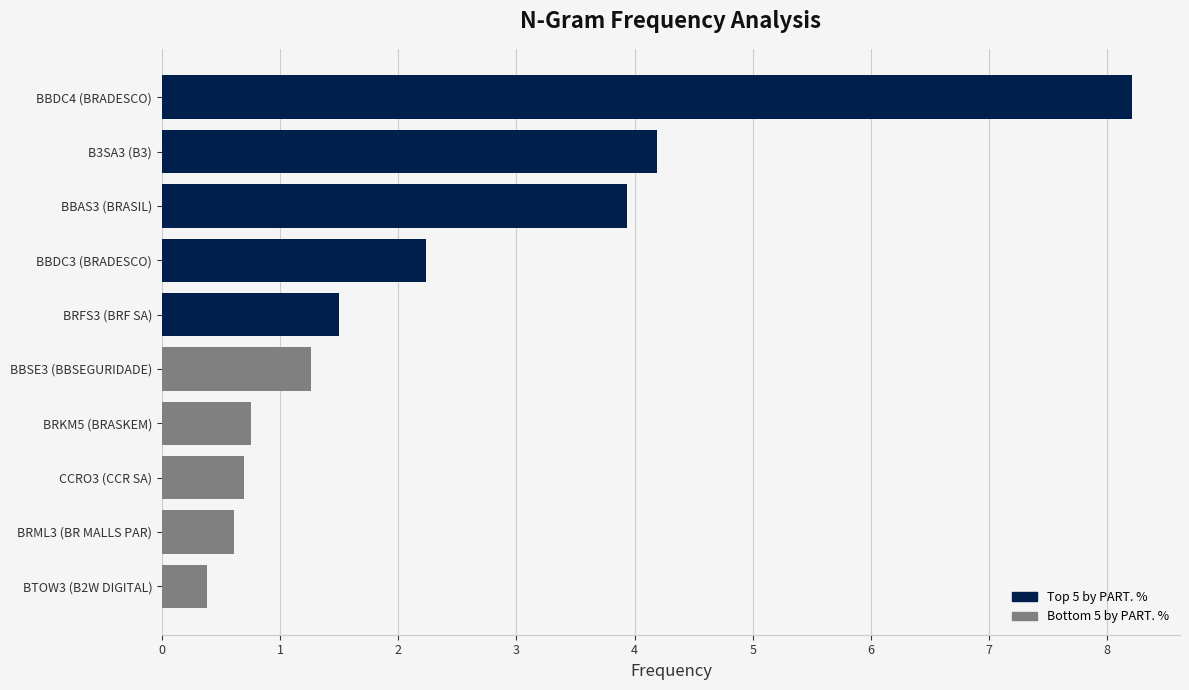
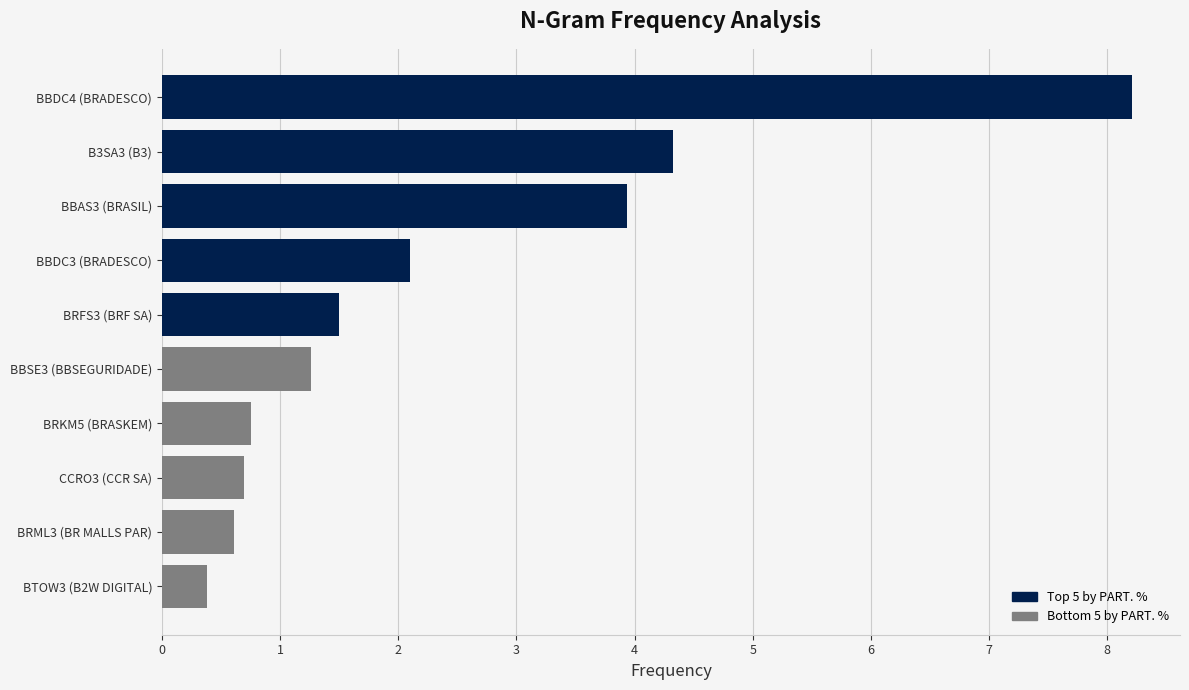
B3SA3 (B3): 4.19 -> 4.33
BBDC3 (BRADESCO): 2.24 -> 2.10
